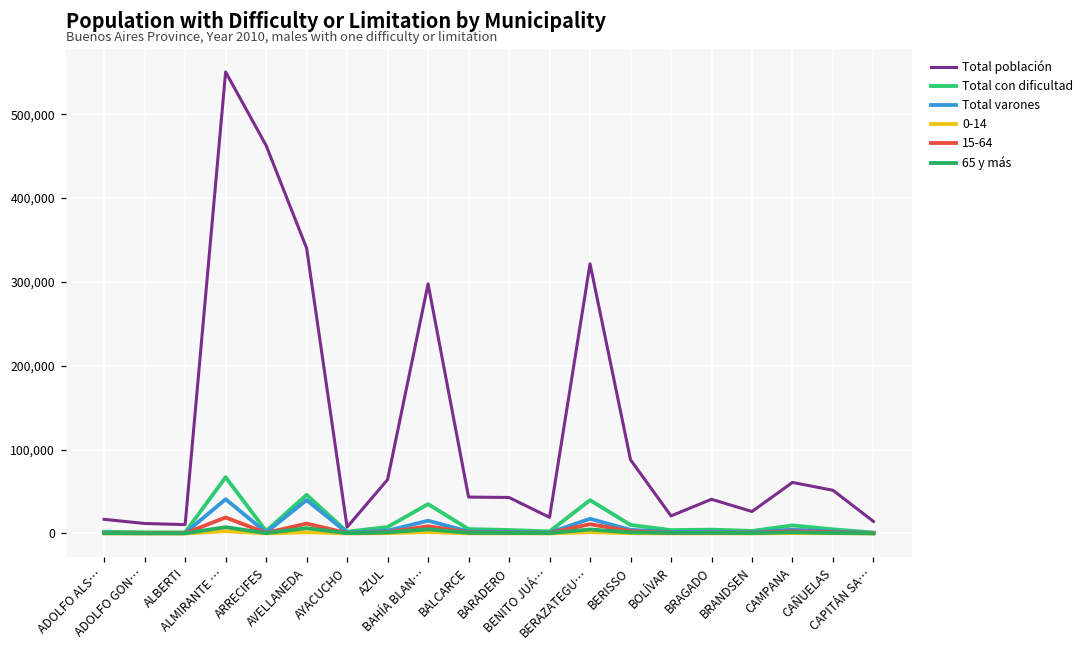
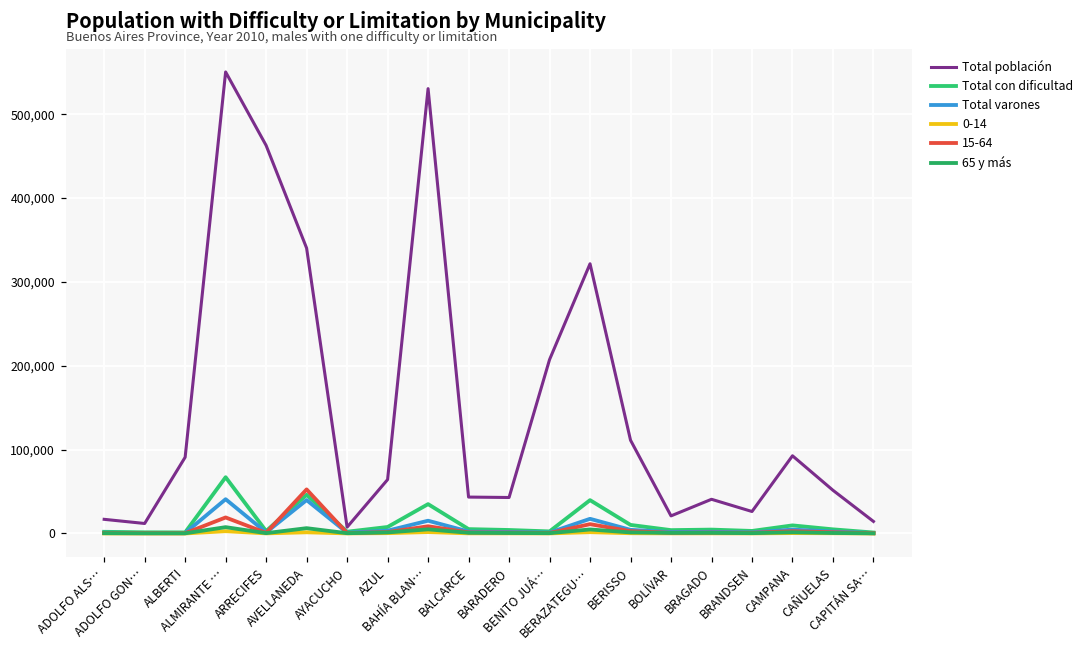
Total población, ALBERTI: 10,000 -> 90,000
15-64, AVELLANEDA: 10,000 -> 50,000
Total población, BAHÍA BLAN…: 300,000 -> 530,000
Total población, BENITO JUÁ…: 20,000 -> 210,000
Total población, BERISSO: 90,000 -> 110,000
Total población, CAMPANA: 60,000 -> 90,000
